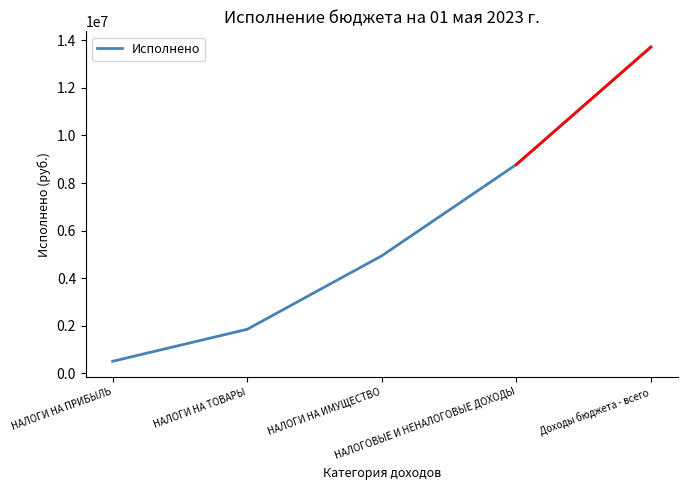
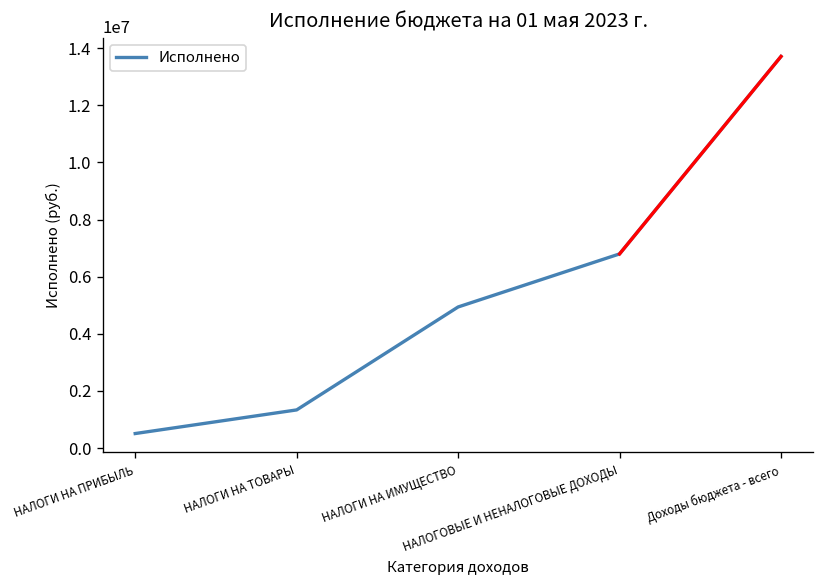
Исполнено, НАЛОГИ НА ТОВАРЫ: 1900000 -> 1300000
Исполнено, НАЛОГОВЫЕ И НЕНАЛОГОВЫЕ ДОХОДЫ: 8800000 -> 6800000
